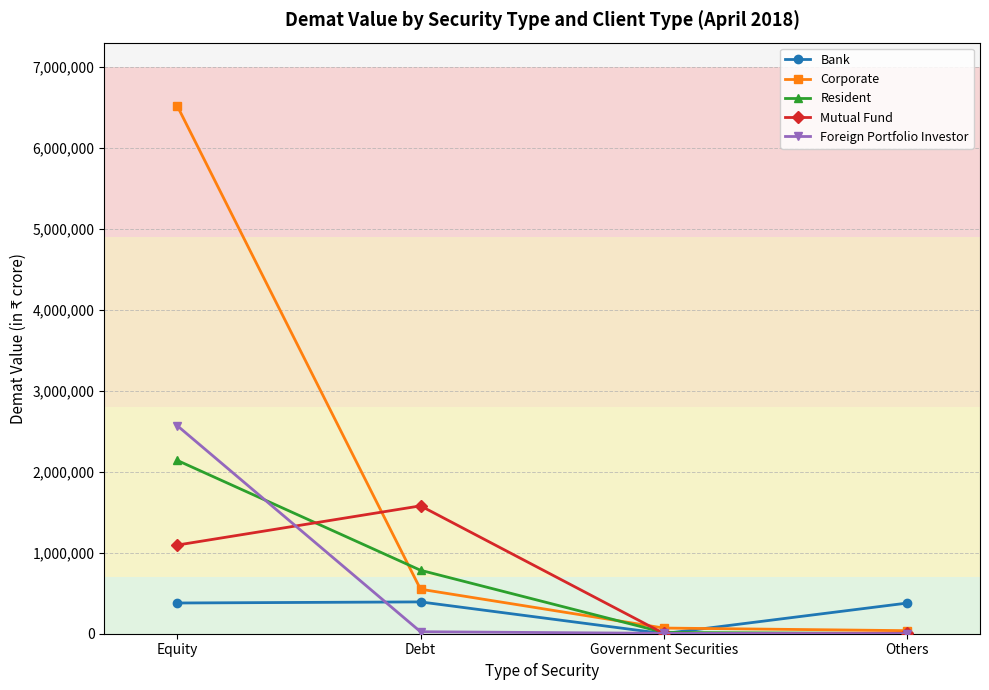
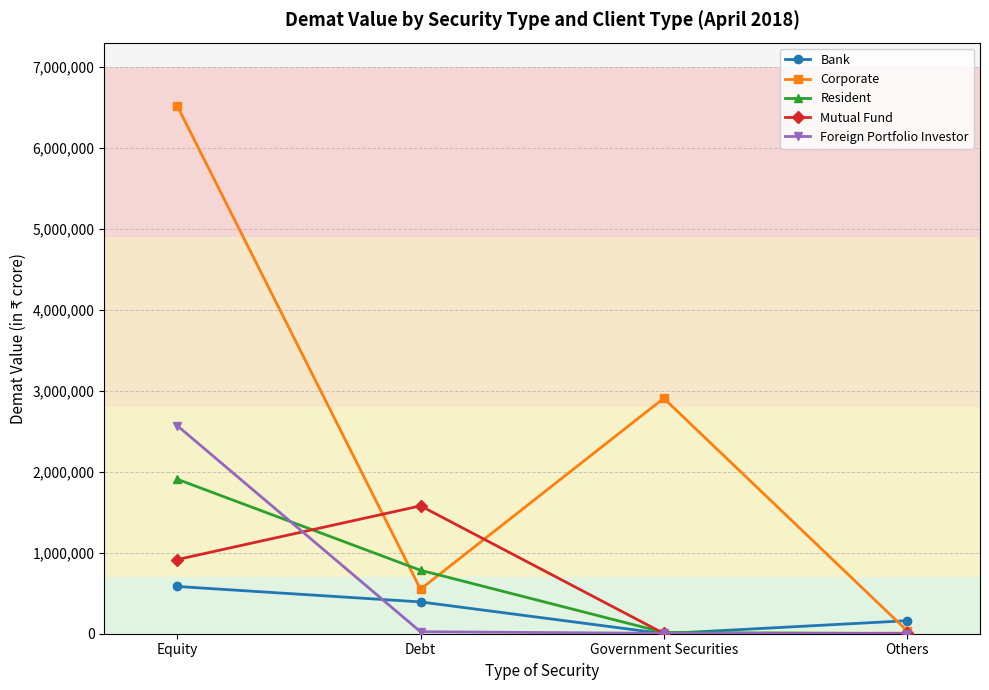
Bank, Equity: 400,000 -> 600,000
Resident, Equity: 2,100,000 -> 1,900,000
Mutual Fund, Equity: 1,100,000 -> 900,000
Corporate, Government Securities: 100,000 -> 2,900,000
Bank, Others: 400,000 -> 200,000
